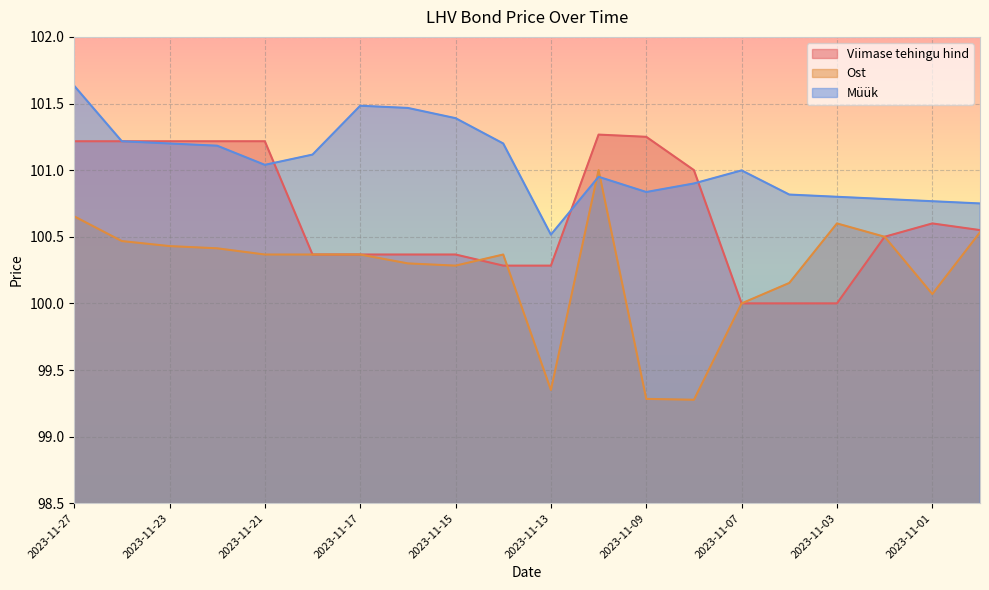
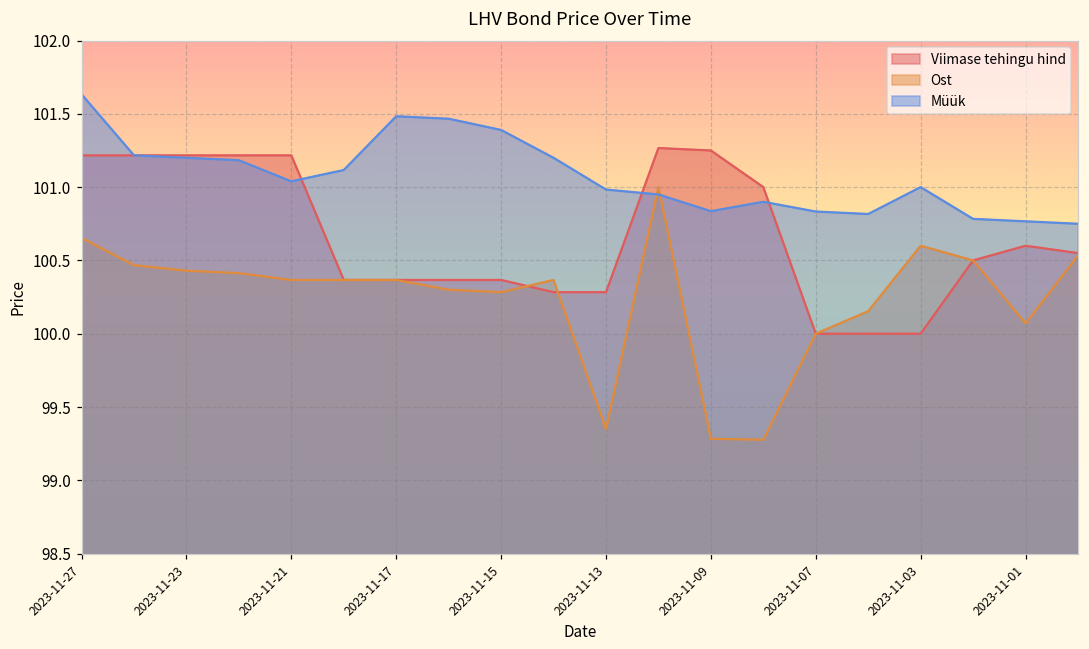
Müük, 2023-11-13: 100.52 -> 100.98
Müük, 2023-11-07: 101.00 -> 100.83
Müük, 2023-11-03: 100.8 -> 101.0
